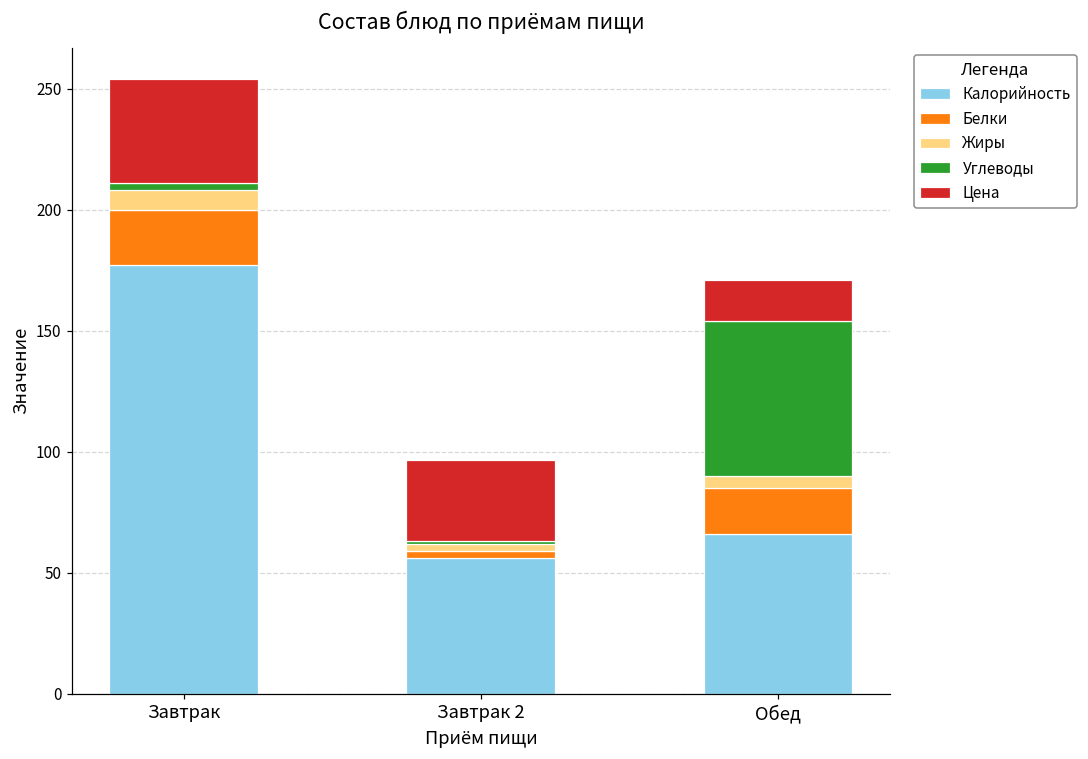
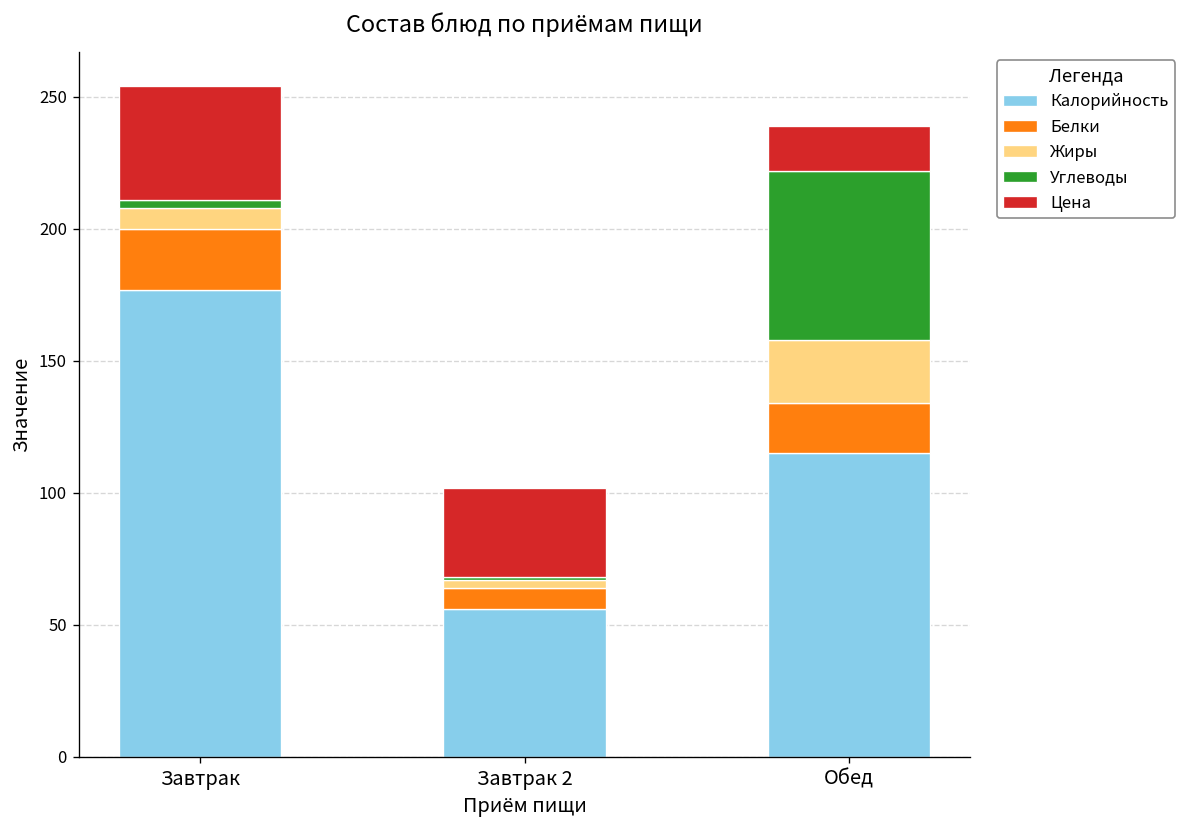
Белки, Завтрак 2: 3 -> 8
Калорийность, Обед: 66 -> 115
Жиры, Обед: 5 -> 24
